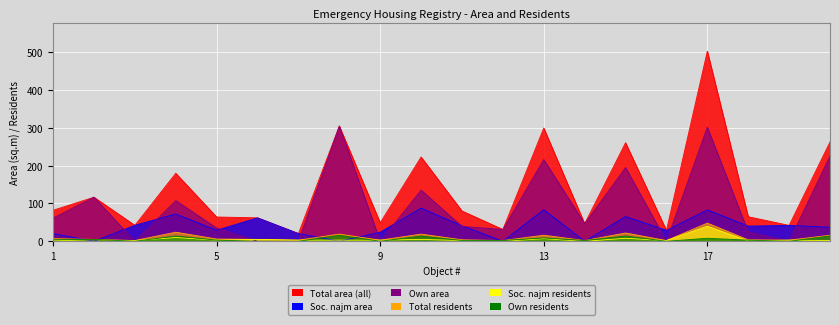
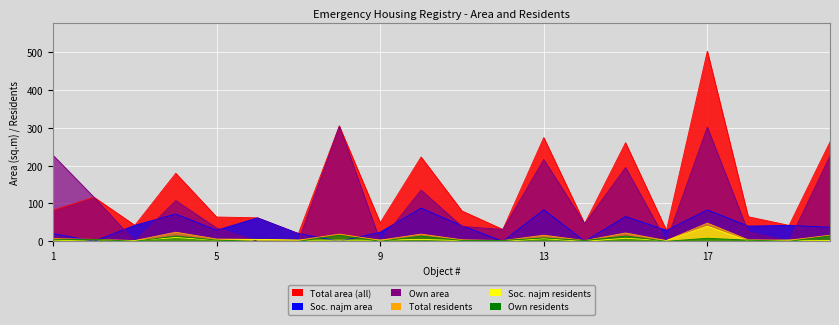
Own area, 1: 60 -> 230
Total area (all), 13: 300 -> 270
